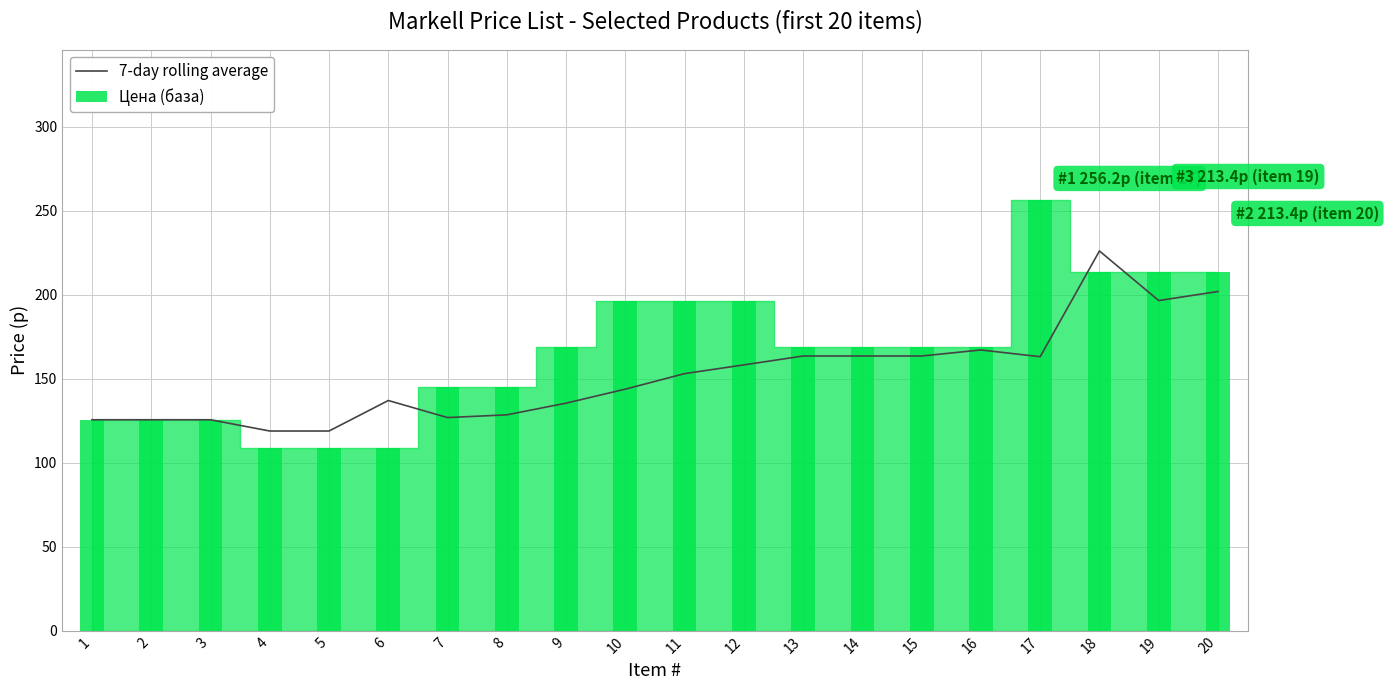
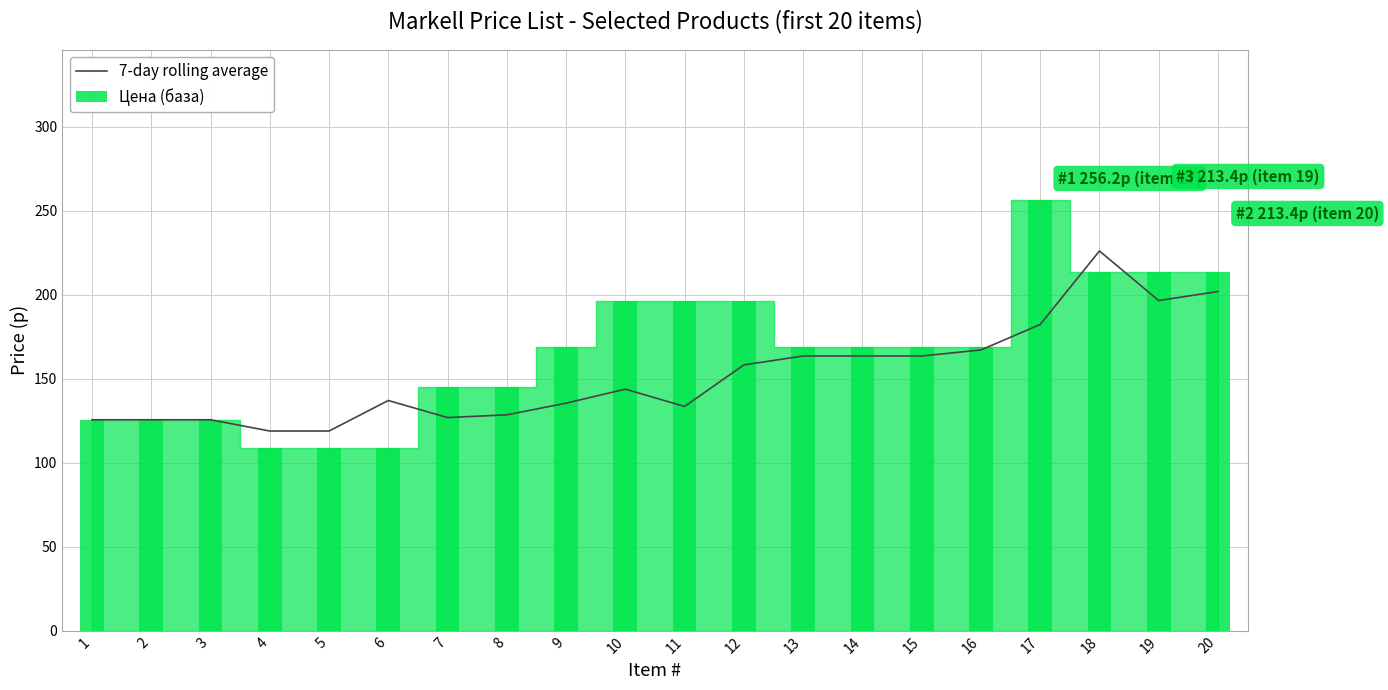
7-day rolling average, 11: 153 -> 133
7-day rolling average, 17: 163 -> 182
